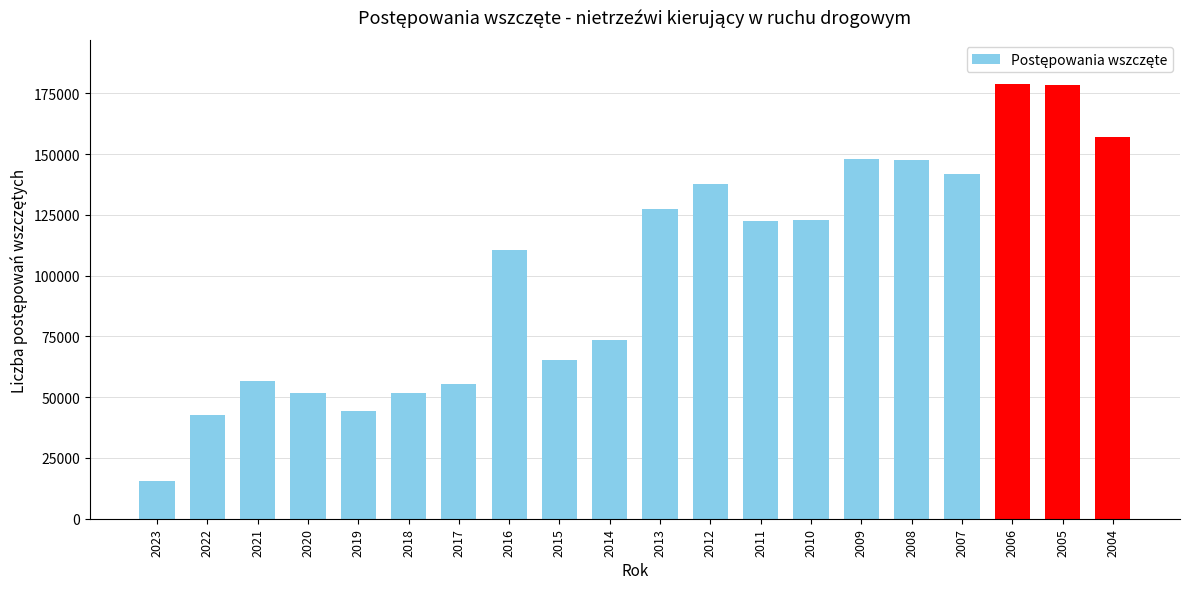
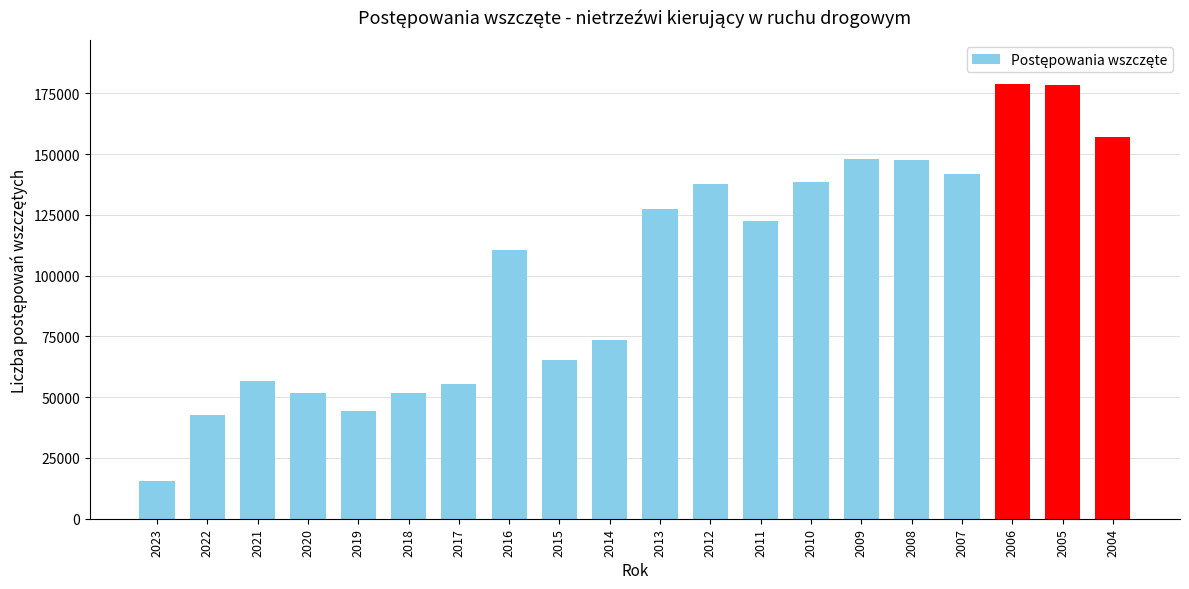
2010: 123000 -> 139000
